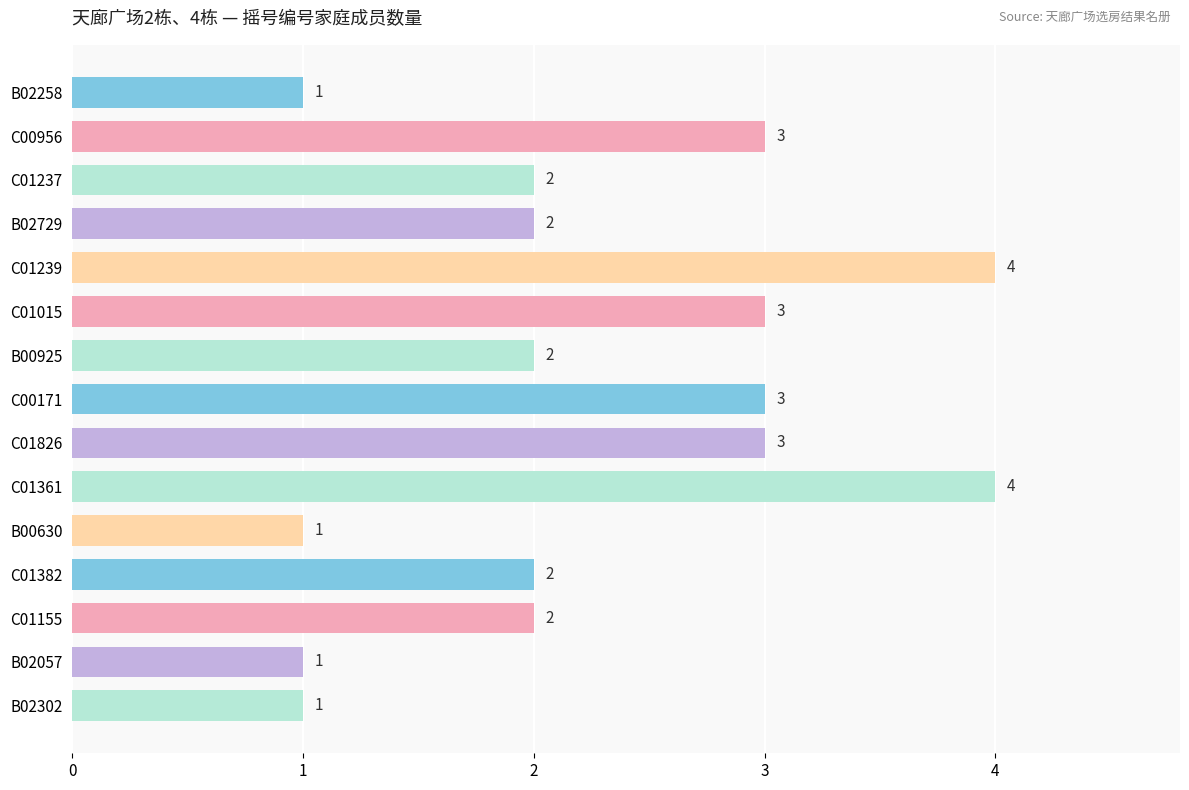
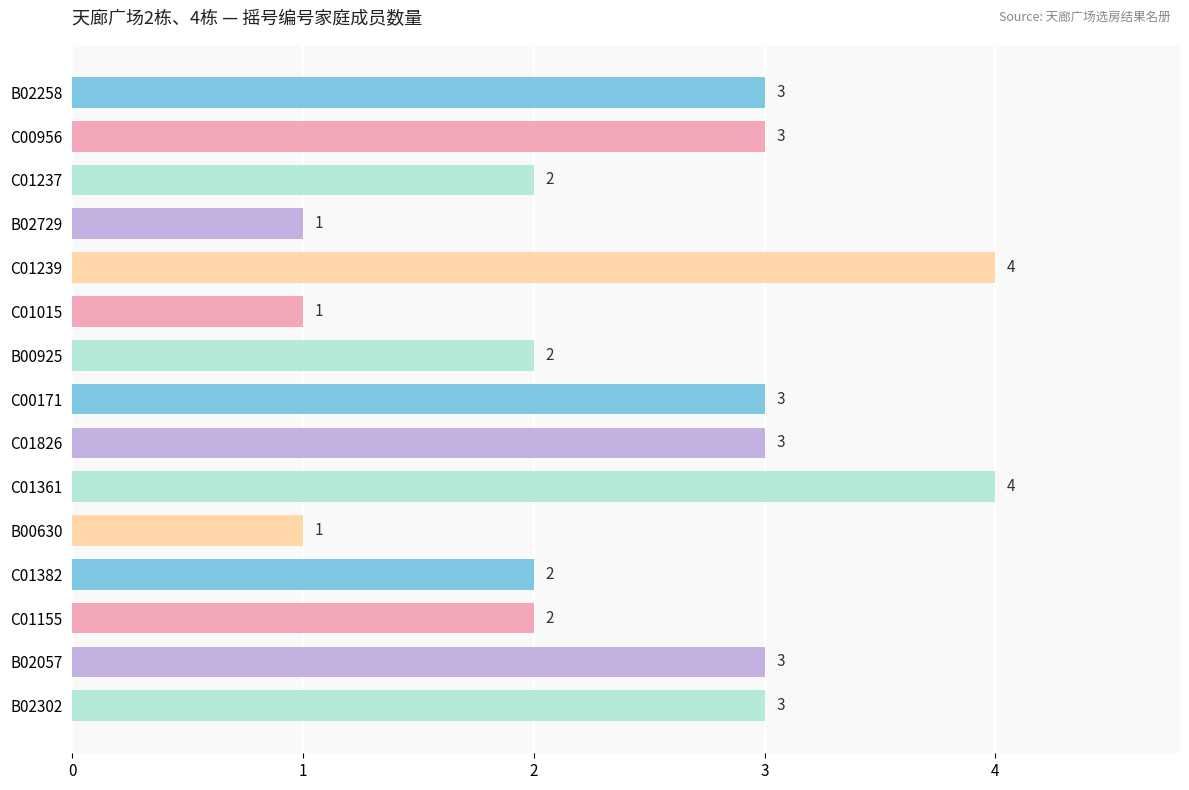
B02258: 1 -> 3
B02729: 2 -> 1
C01015: 3 -> 1
B02057: 1 -> 3
B02302: 1 -> 3
